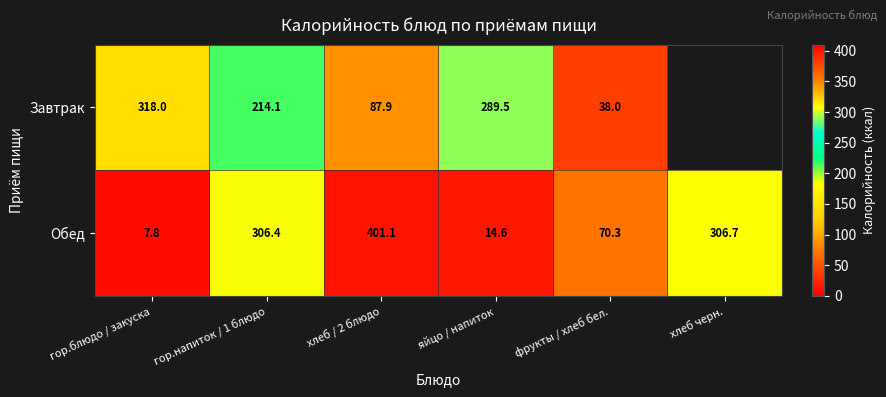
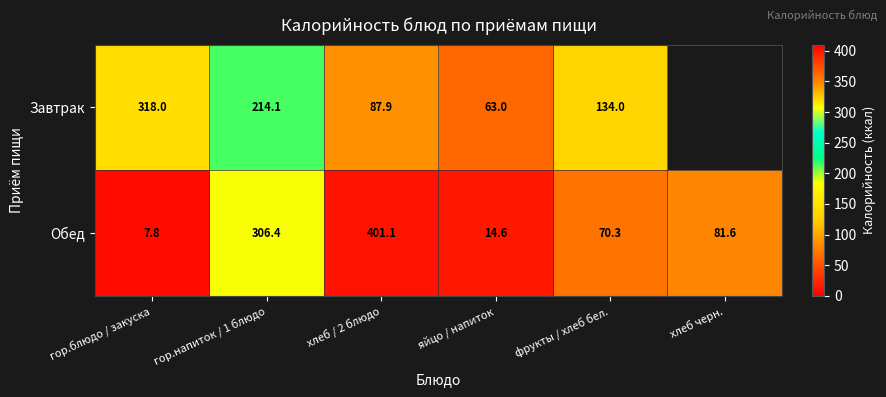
Завтрак, яйцо / напиток: 289.5 -> 63.0
Завтрак, фрукты / хлеб бел.: 38.0 -> 134.0
Обед, хлеб черн.: 306.7 -> 81.6
